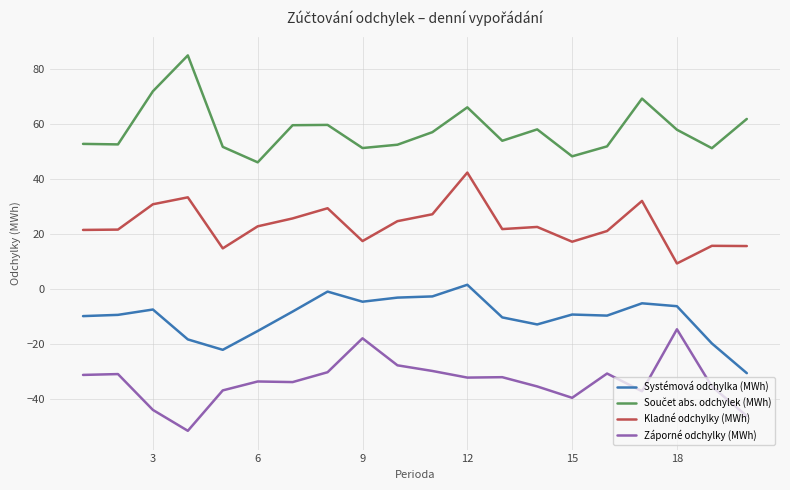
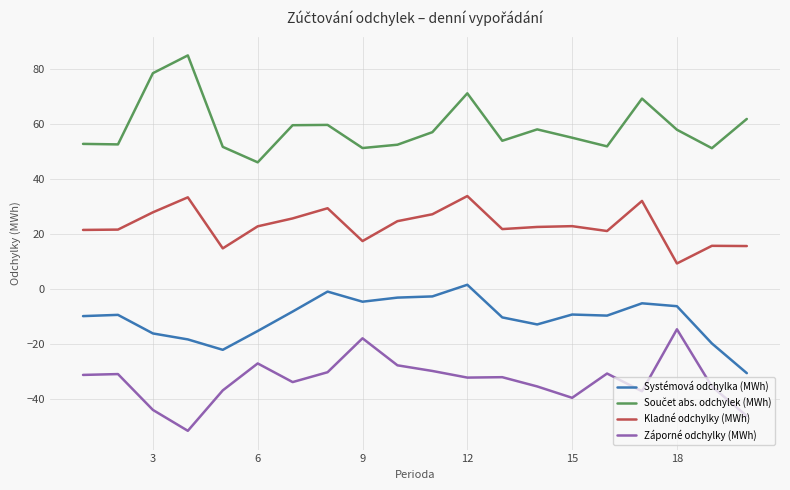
Systémová odchylka (MWh), 3: -8 -> -16
Součet abs. odchylek (MWh), 3: 72 -> 78
Kladné odchylky (MWh), 3: 31 -> 28
Záporné odchylky (MWh), 6: -34 -> -27
Součet abs. odchylek (MWh), 12: 66 -> 71
Kladné odchylky (MWh), 12: 42 -> 34
Součet abs. odchylek (MWh), 15: 48 -> 55
Kladné odchylky (MWh), 15: 17 -> 23
